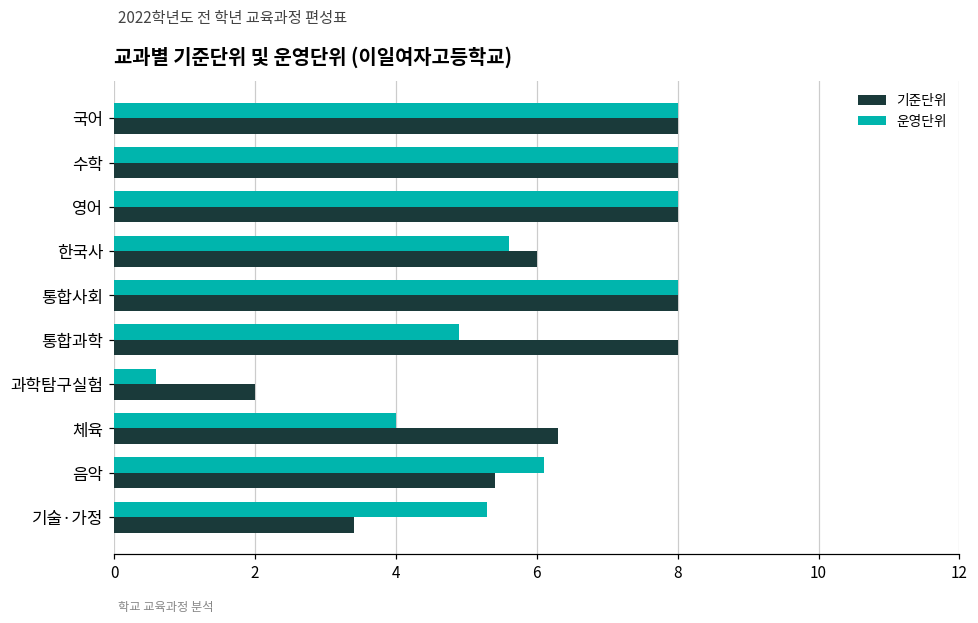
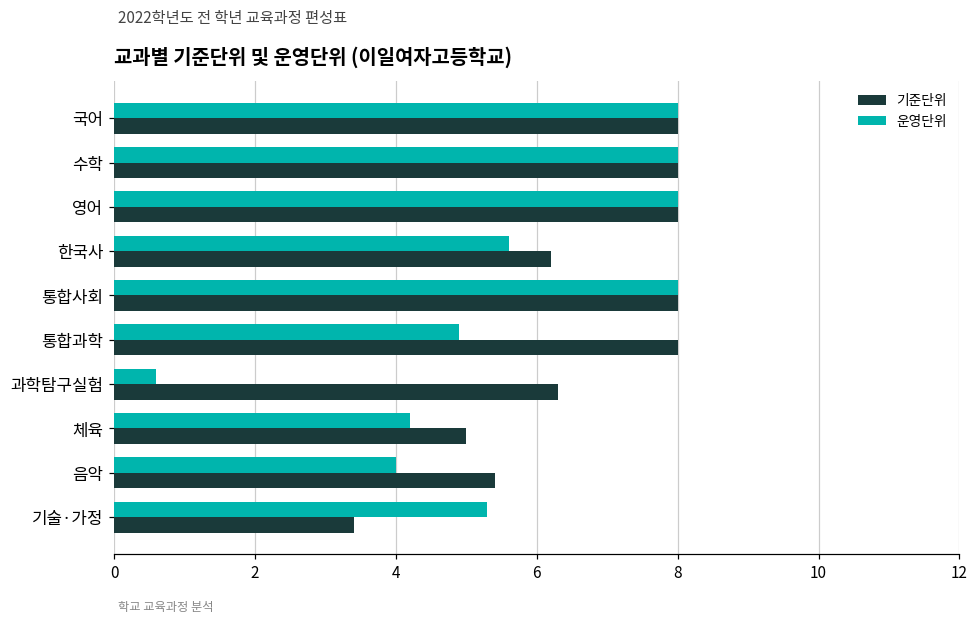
기준단위, 한국사: 6.0 -> 6.2
기준단위, 과학탐구실험: 2.0 -> 6.3
운영단위, 체육: 4.0 -> 4.2
기준단위, 체육: 6.3 -> 5.0
운영단위, 음악: 6.1 -> 4.0
